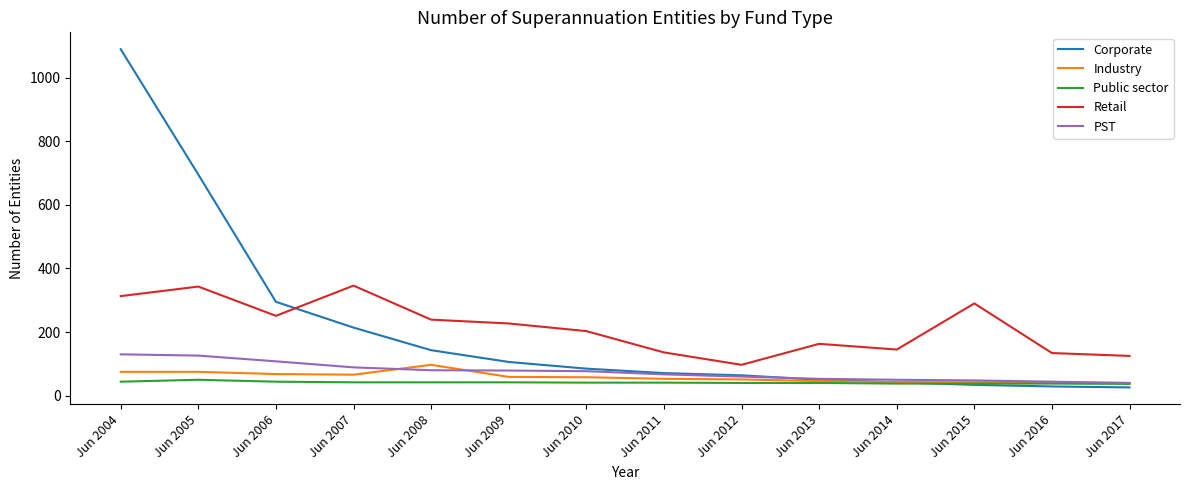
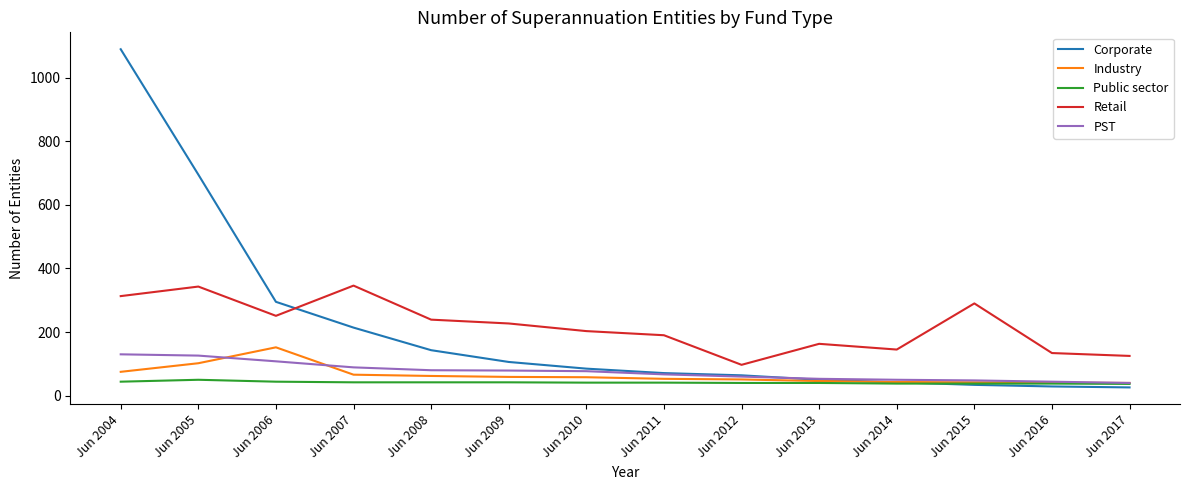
Industry, Jun 2005: 80 -> 100
Industry, Jun 2006: 70 -> 150
Industry, Jun 2008: 100 -> 60
Retail, Jun 2011: 140 -> 190
